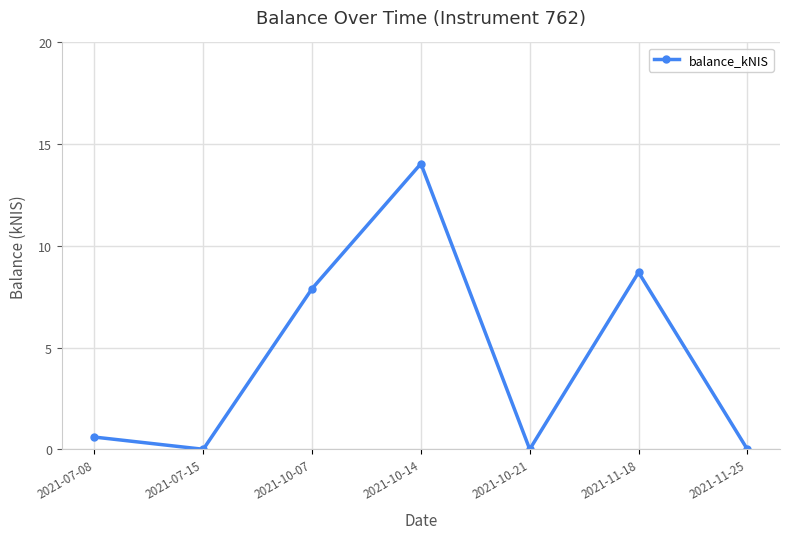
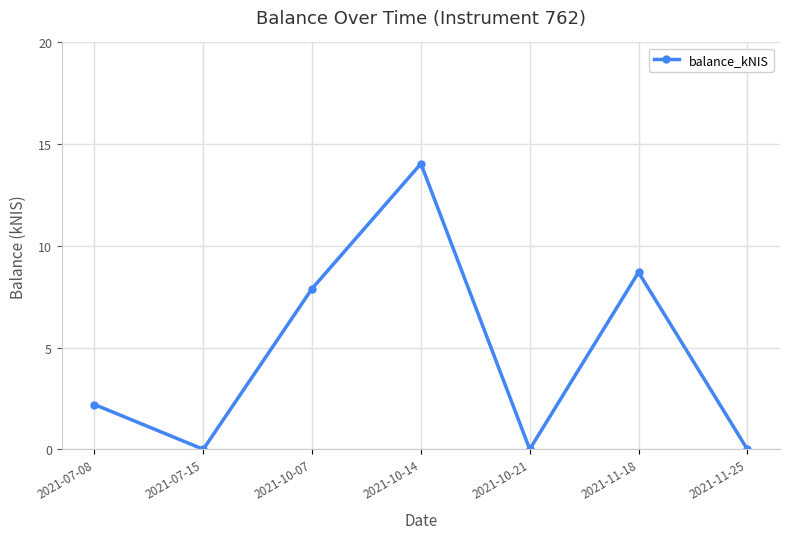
2021-07-08: 0.6 -> 2.2
